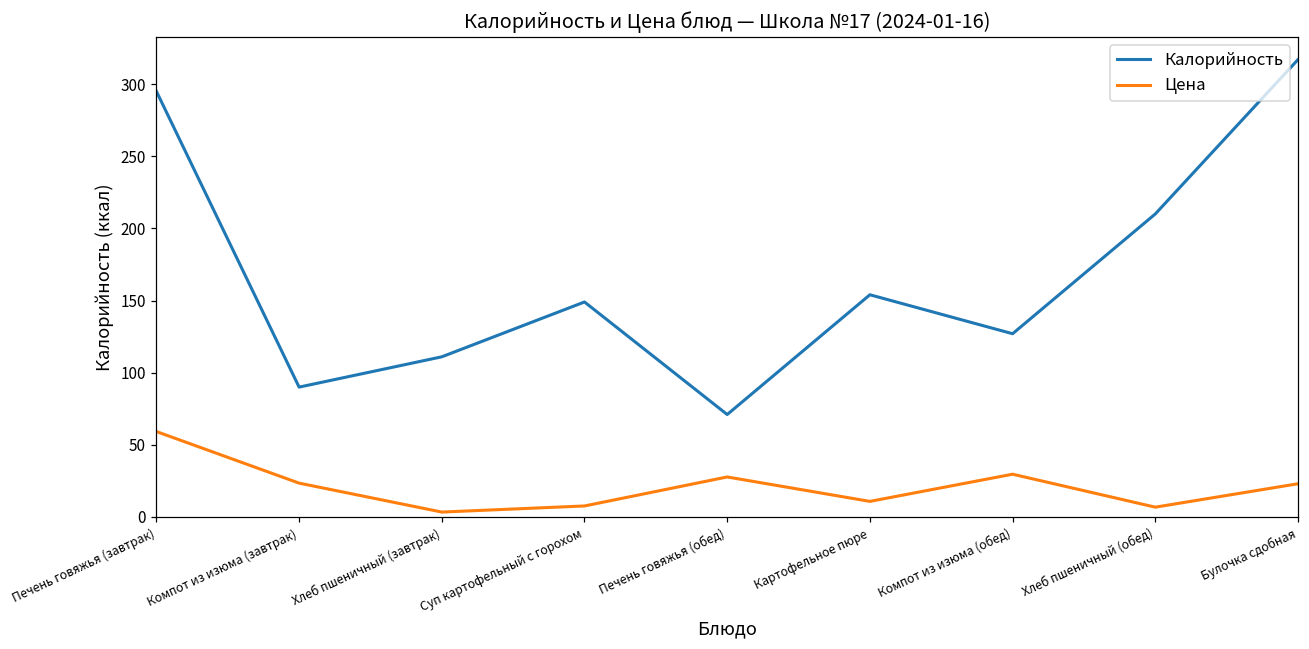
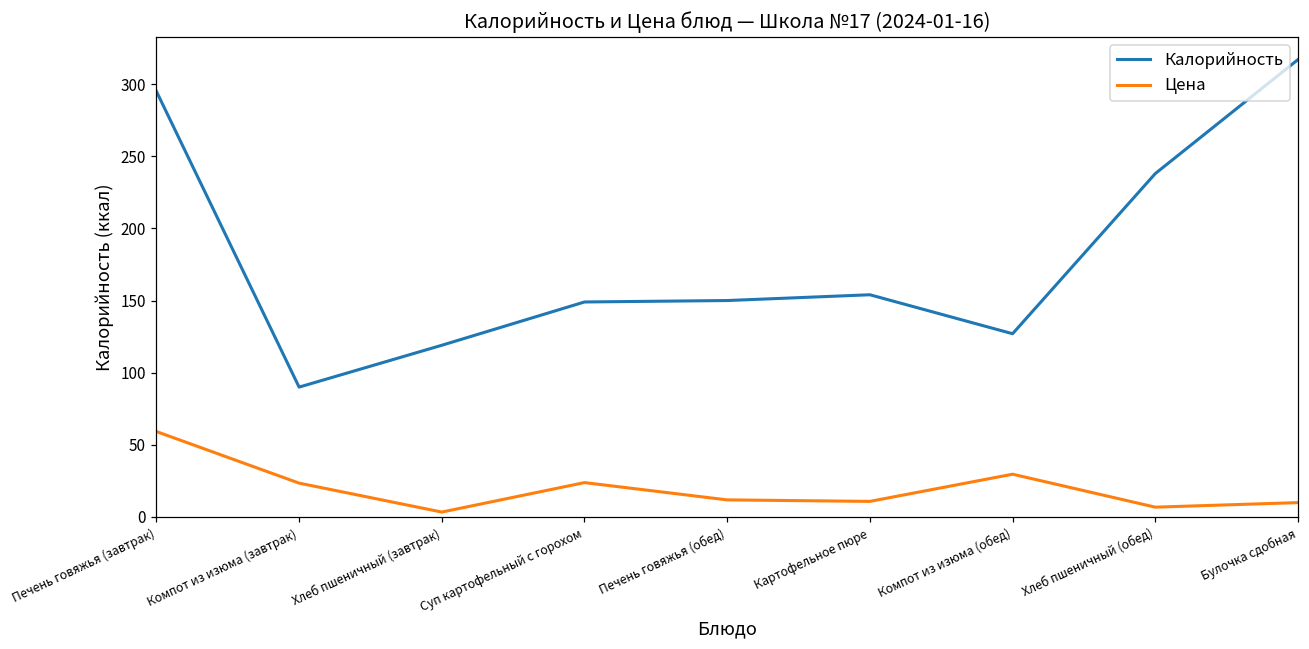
Калорийность, Хлеб пшеничный (завтрак): 111 -> 119
Цена, Суп картофельный с горохом: 8 -> 24
Калорийность, Печень говяжья (обед): 71 -> 150
Цена, Печень говяжья (обед): 28 -> 12
Калорийность, Хлеб пшеничный (обед): 210 -> 238
Цена, Булочка сдобная: 23 -> 10
